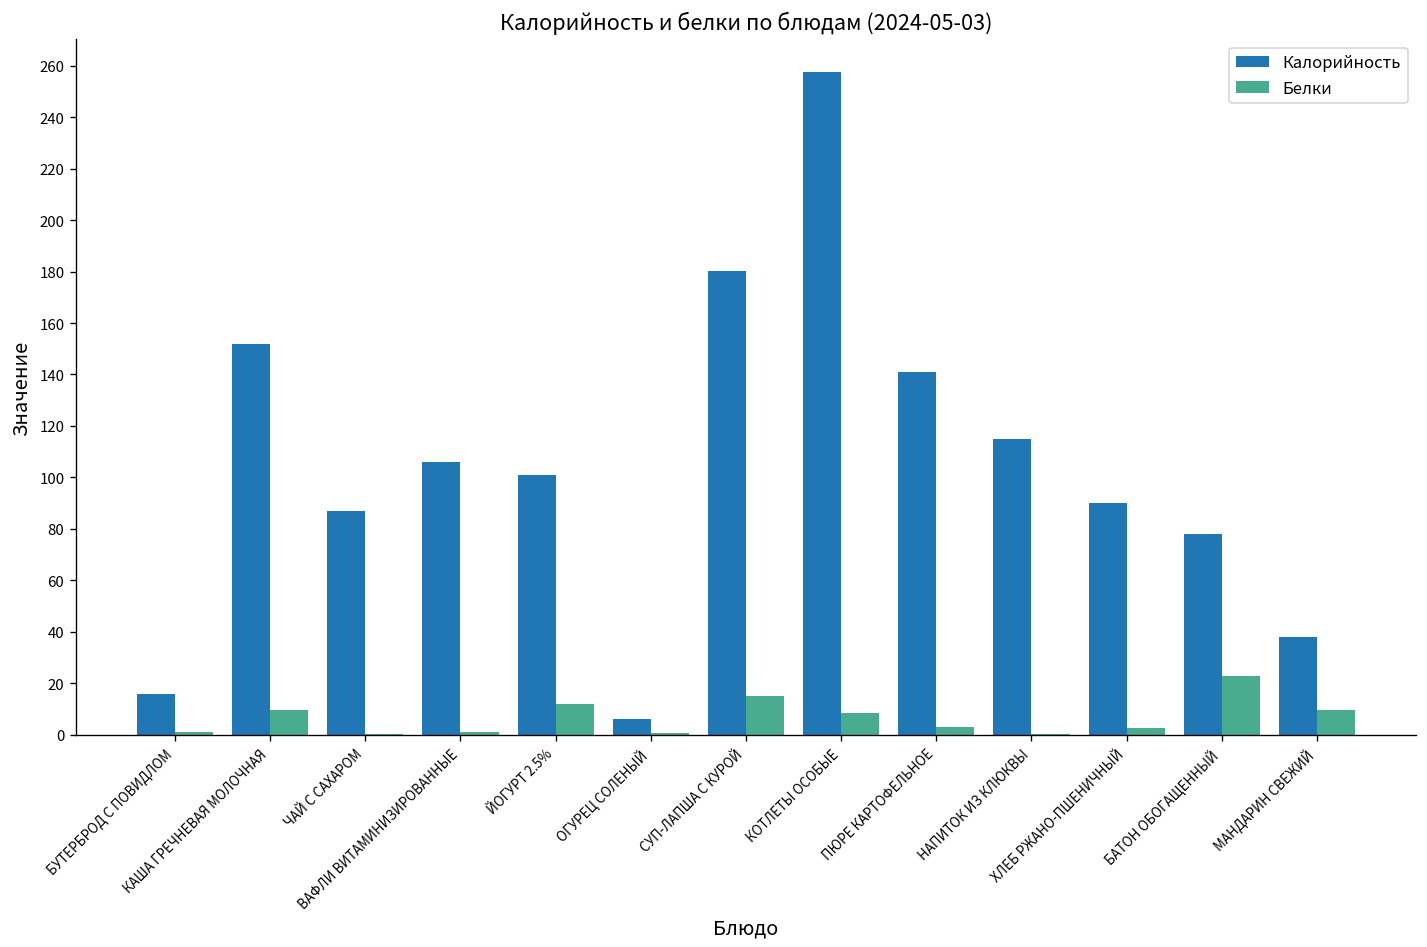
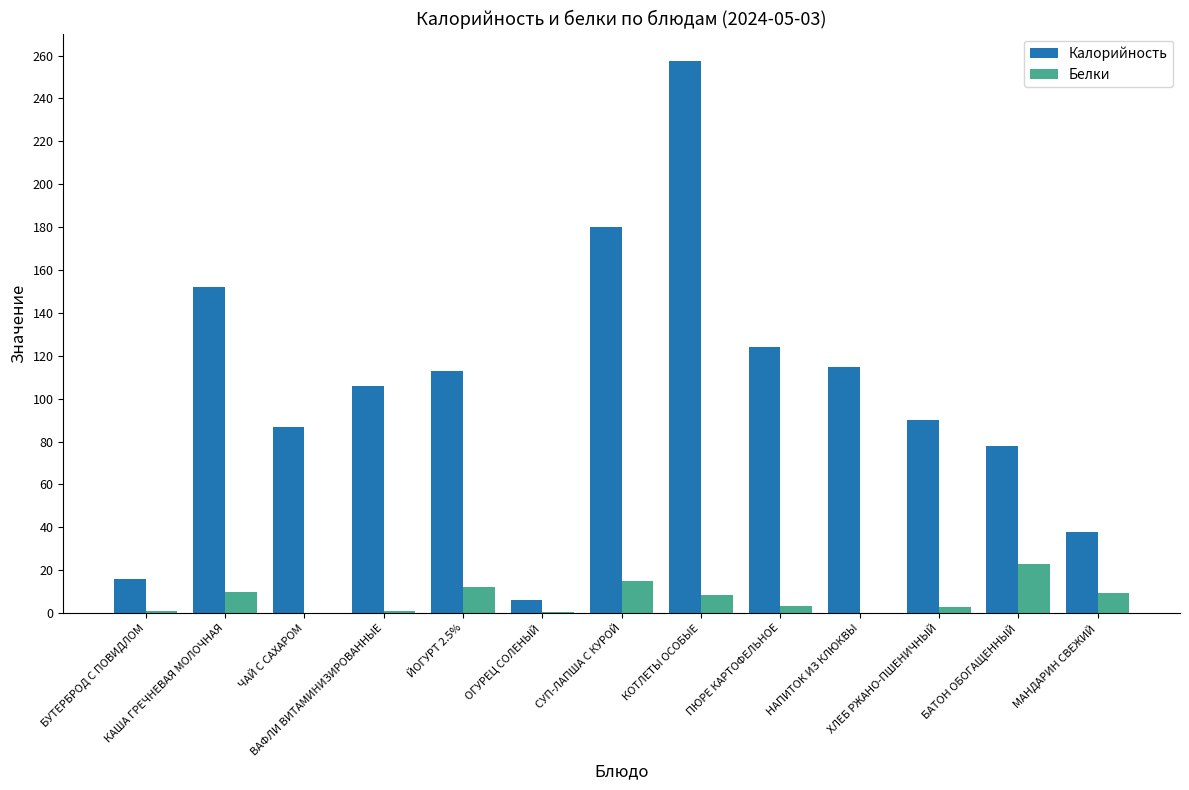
Калорийность, ЙОГУРТ 2.5%: 101 -> 113
Калорийность, ПЮРЕ КАРТОФЕЛЬНОЕ: 141 -> 124
